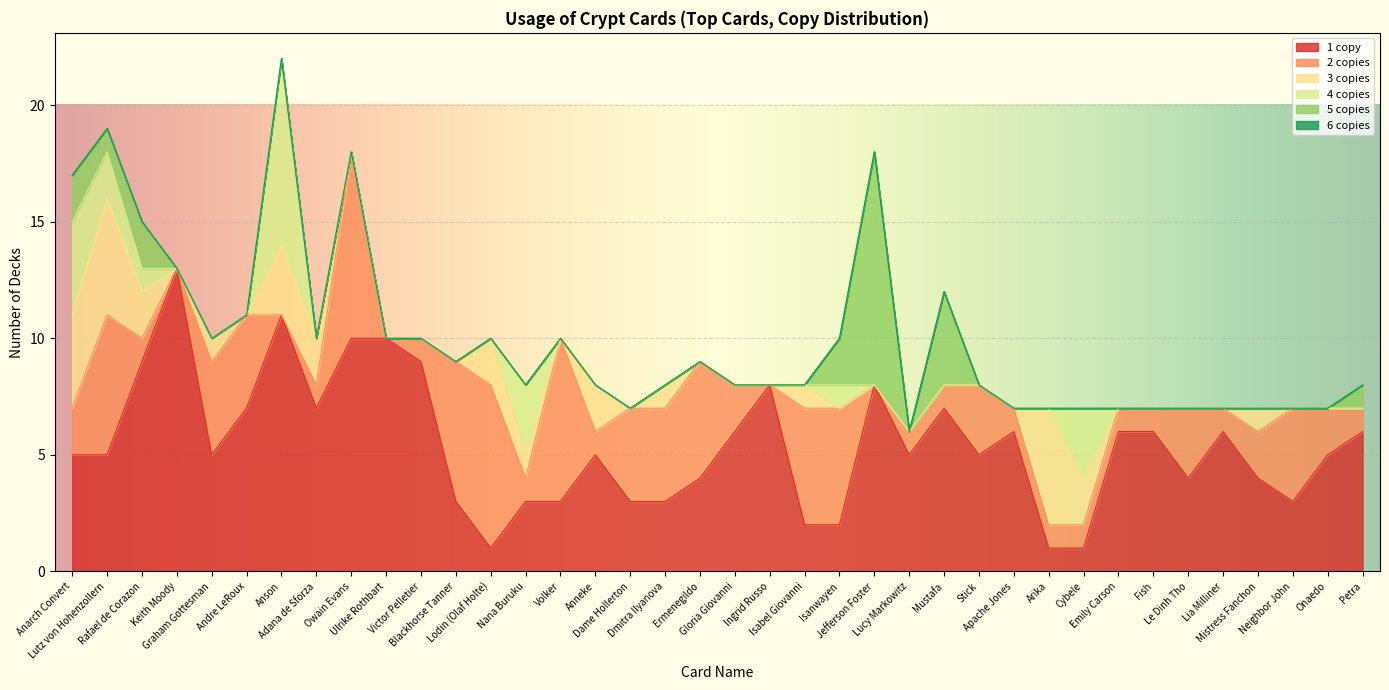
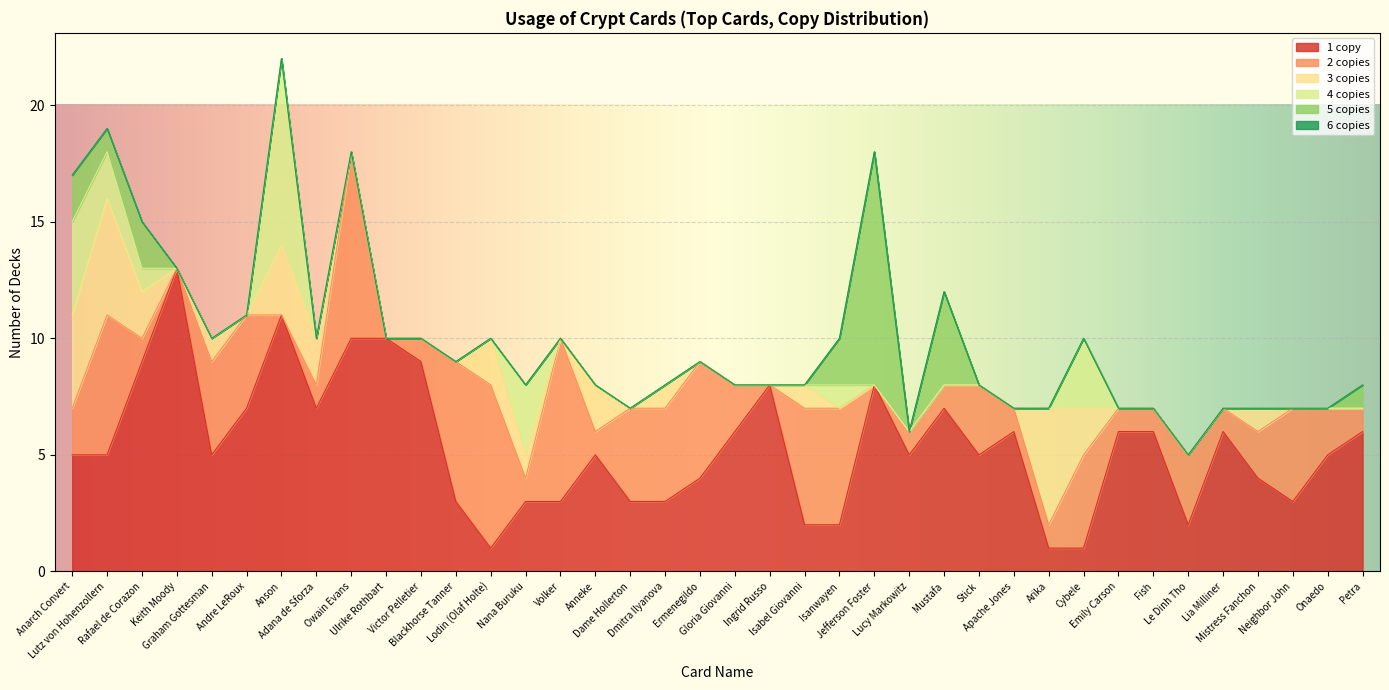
2 copies, Cybele: 1 -> 4
1 copy, Le Dinh Tho: 4 -> 2
